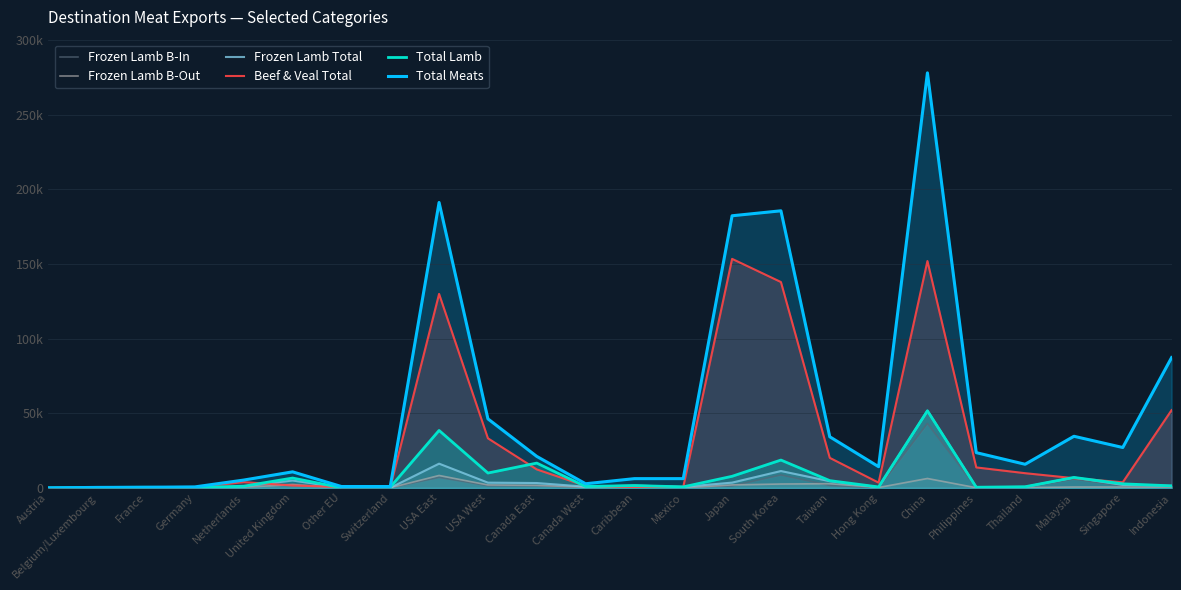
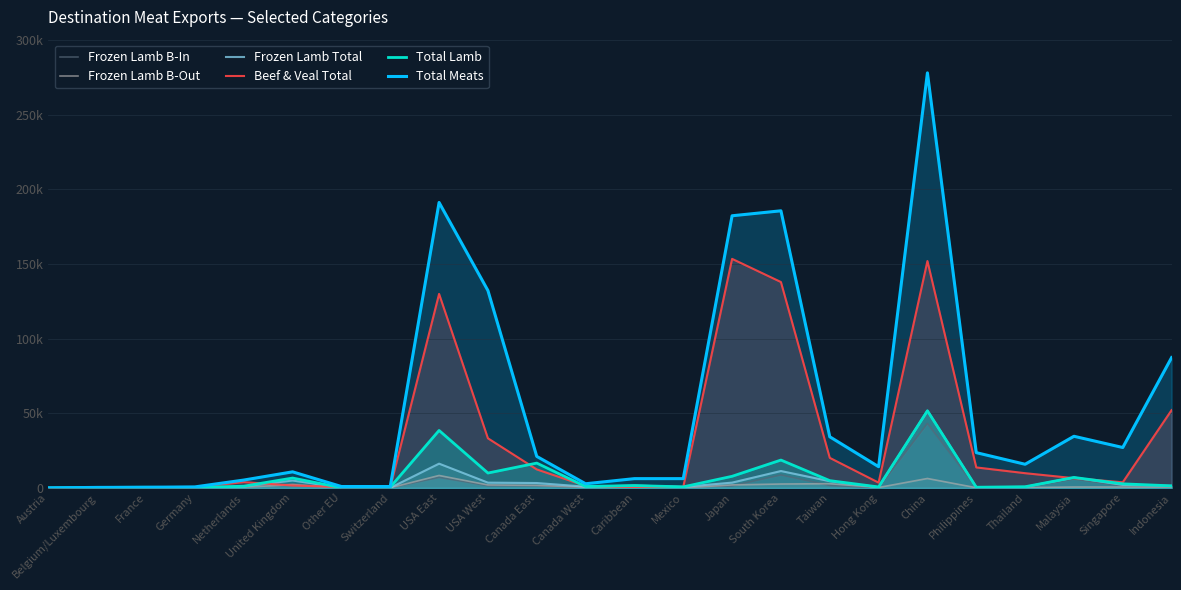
Total Meats, USA West: 46000 -> 132000
